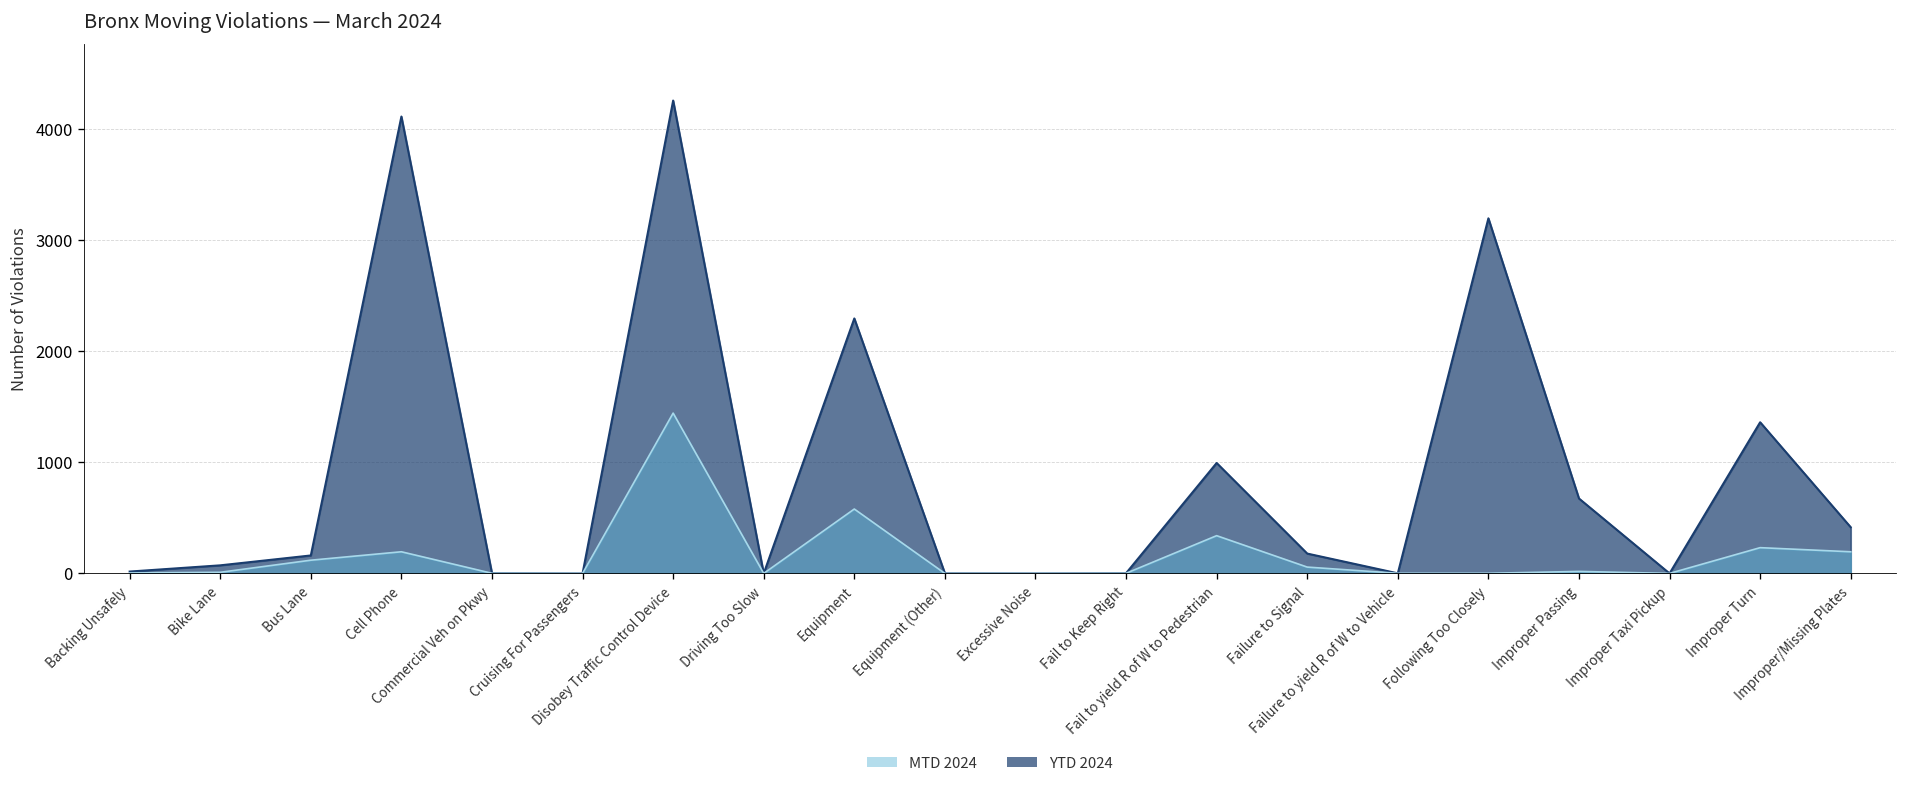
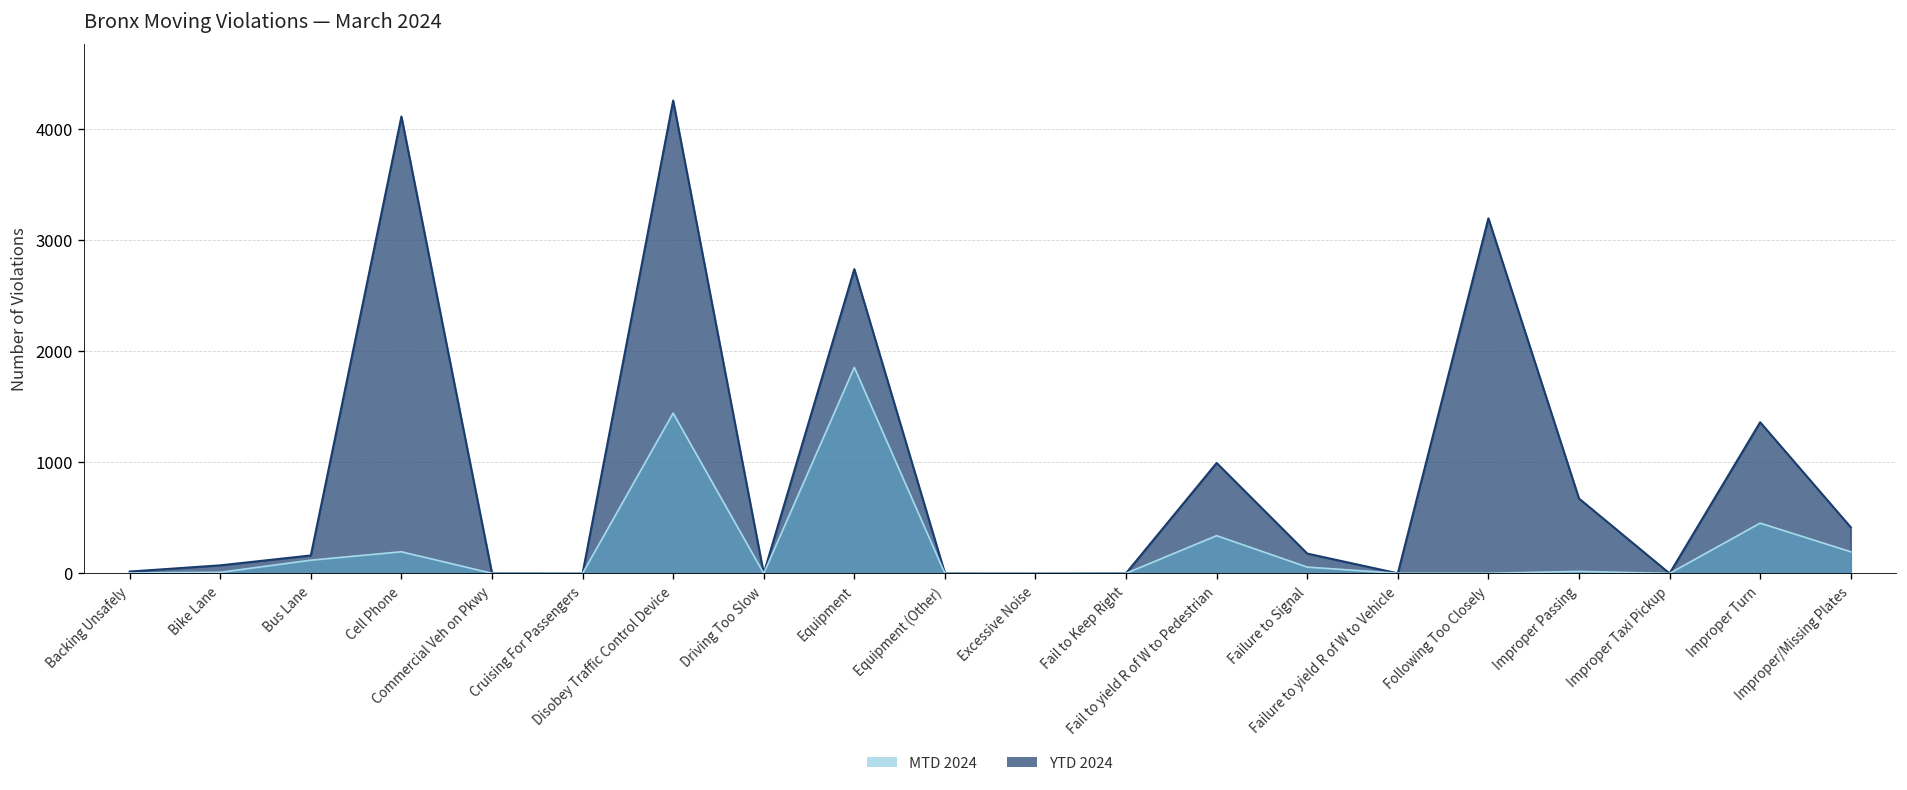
YTD 2024, Equipment: 2300 -> 2700
MTD 2024, Equipment: 600 -> 1900
MTD 2024, Improper Turn: 200 -> 500
